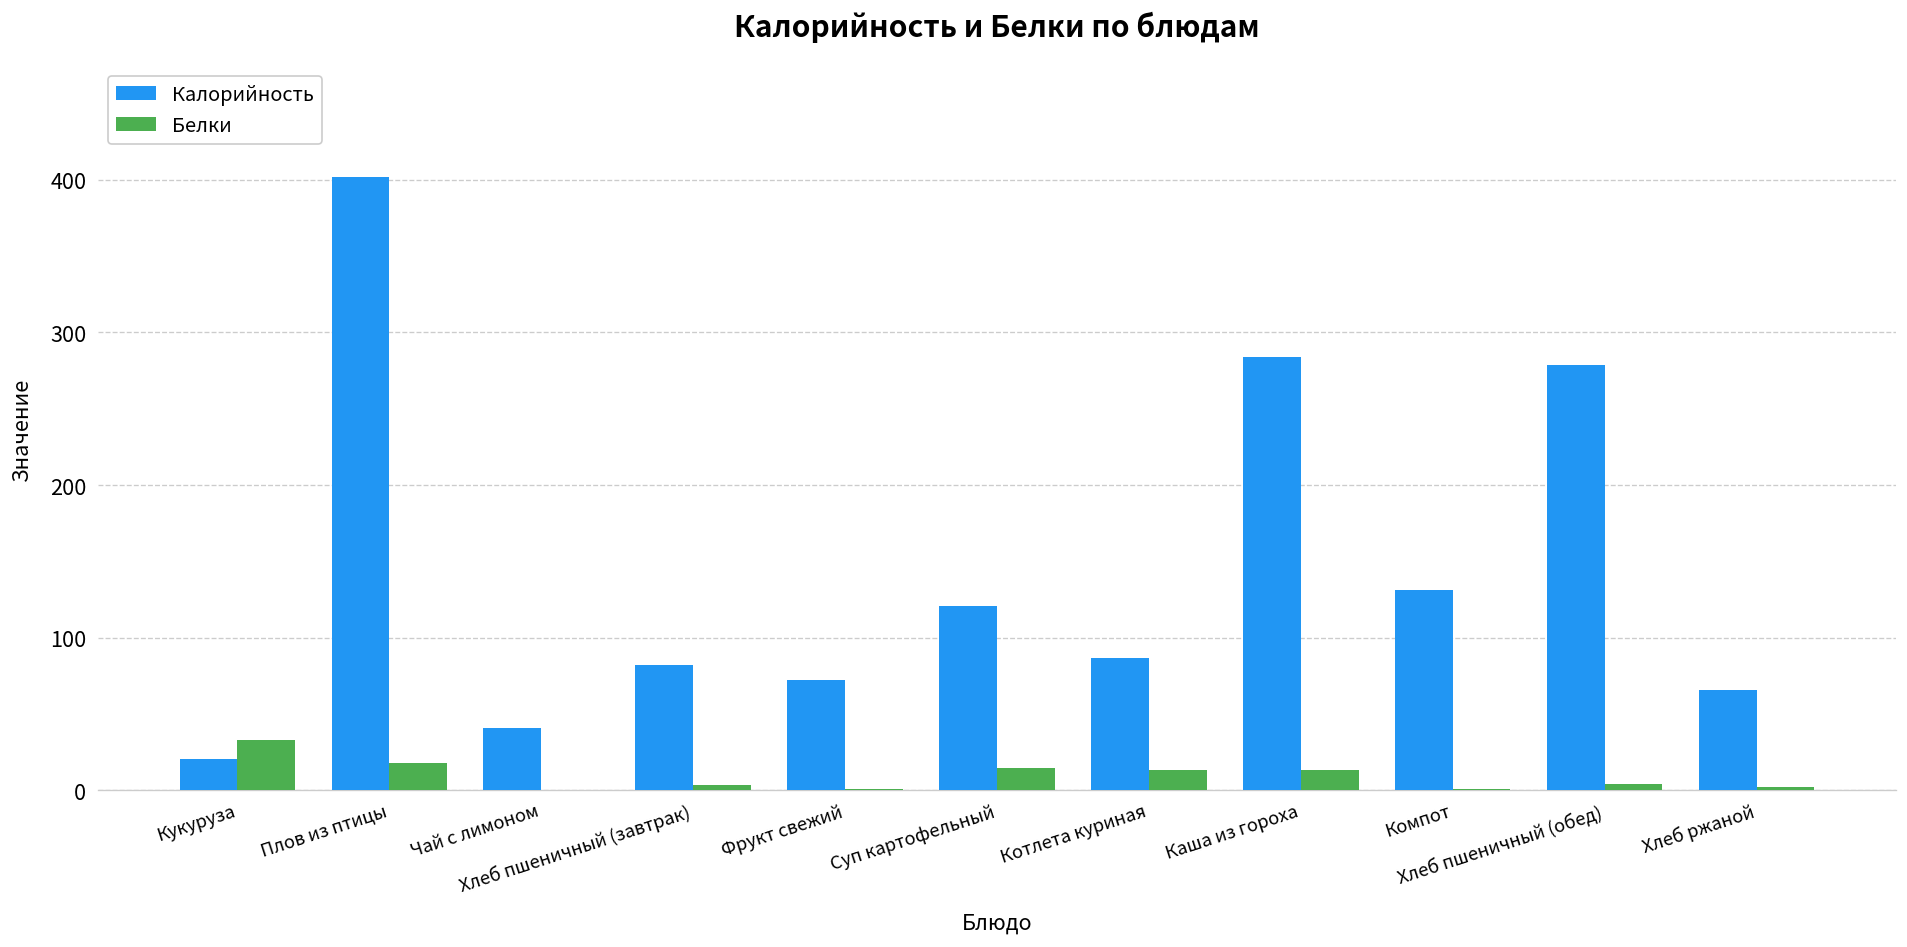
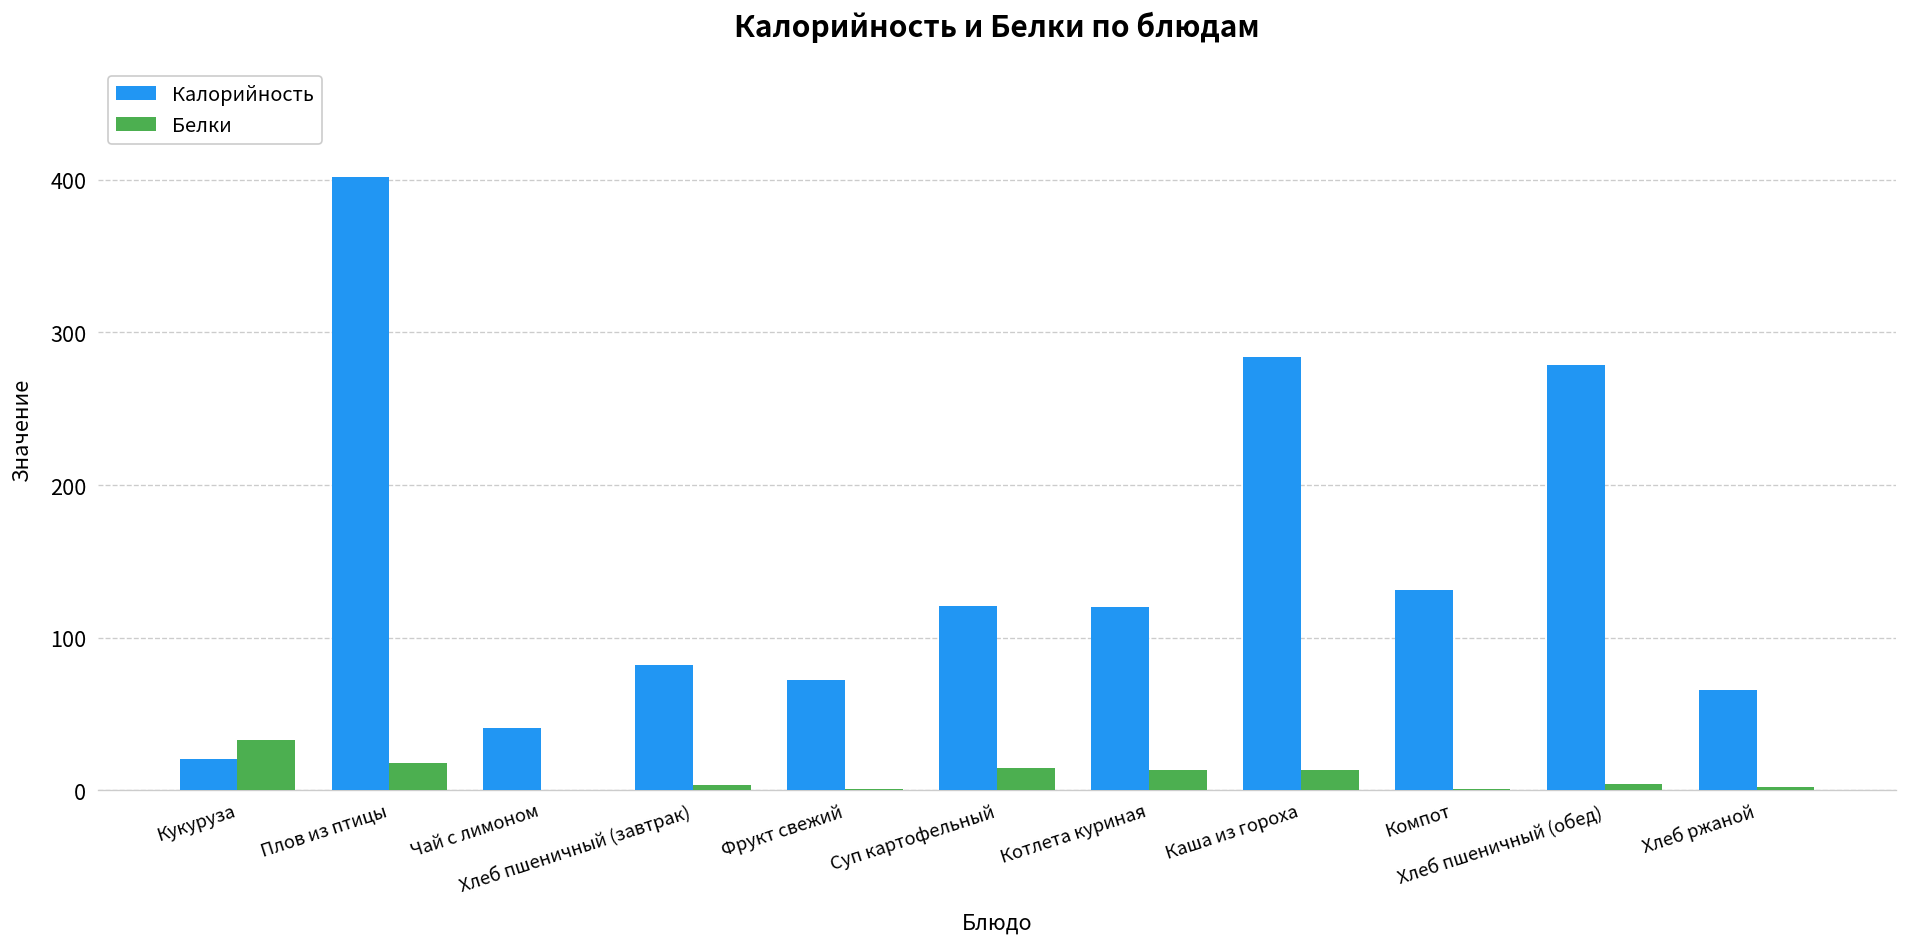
Калорийность, Котлета куриная: 86 -> 120
